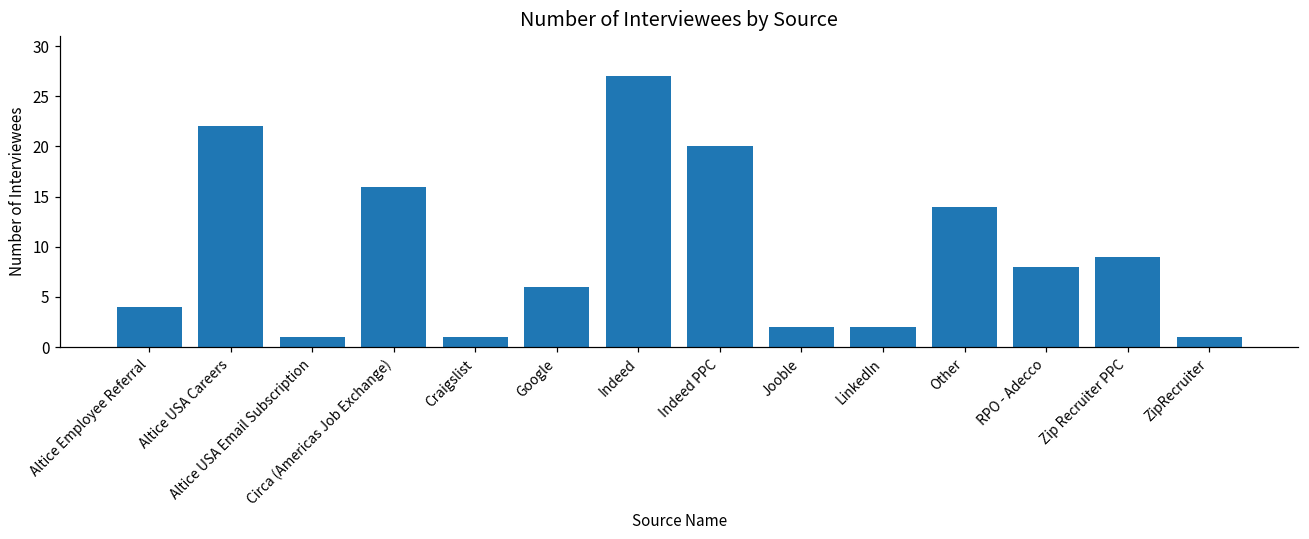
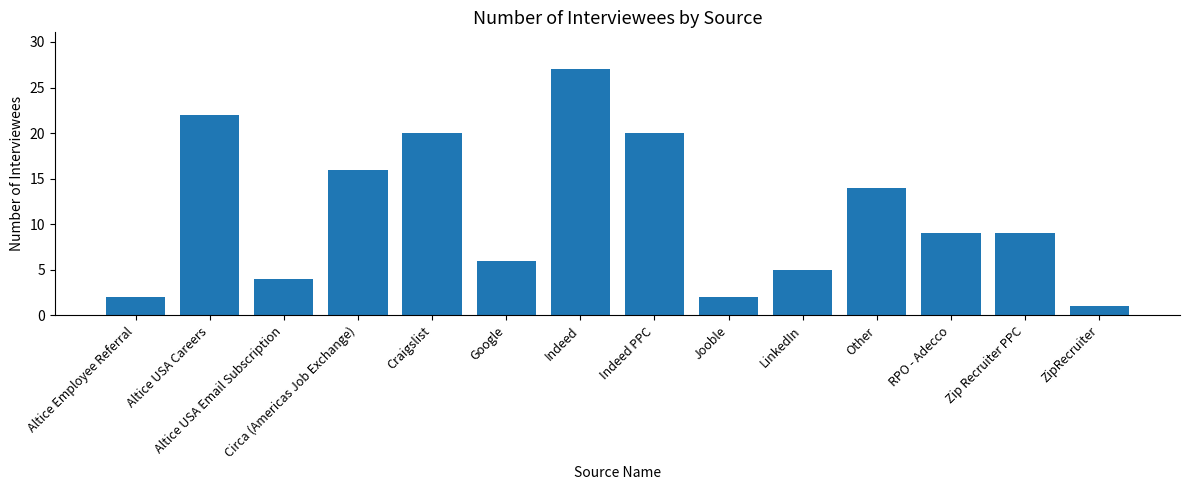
Altice Employee Referral: 4 -> 2
Altice USA Email Subscription: 1 -> 4
Craigslist: 1 -> 20
LinkedIn: 2 -> 5
RPO - Adecco: 8 -> 9
